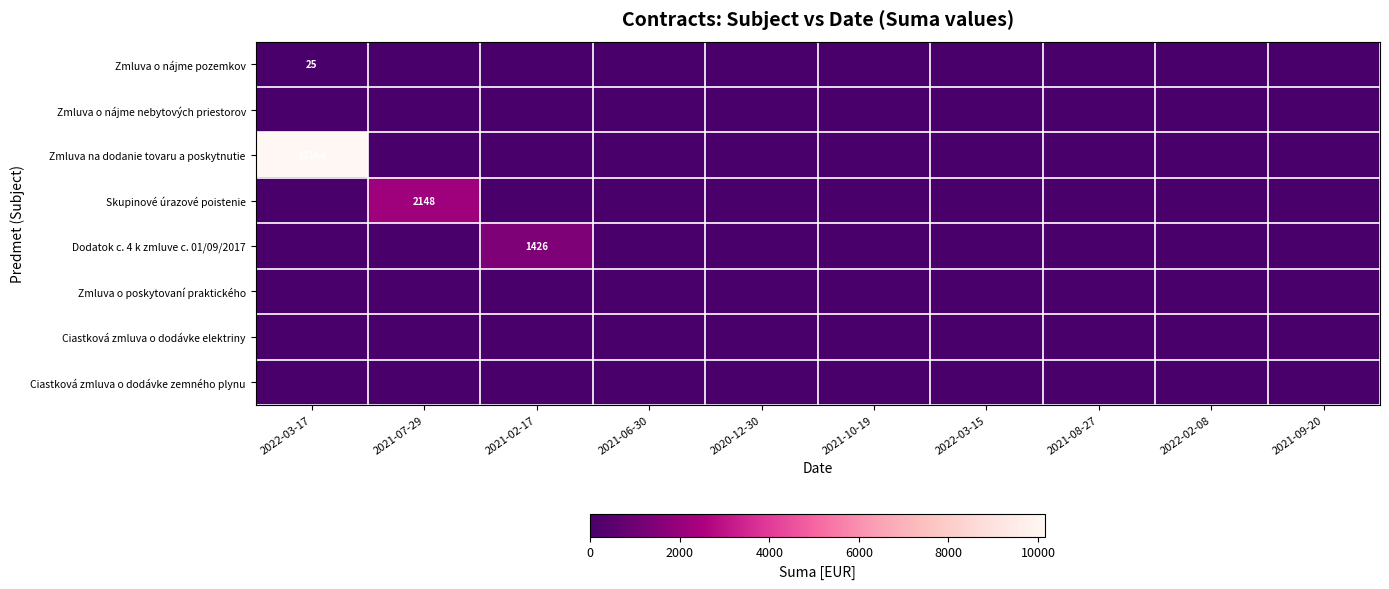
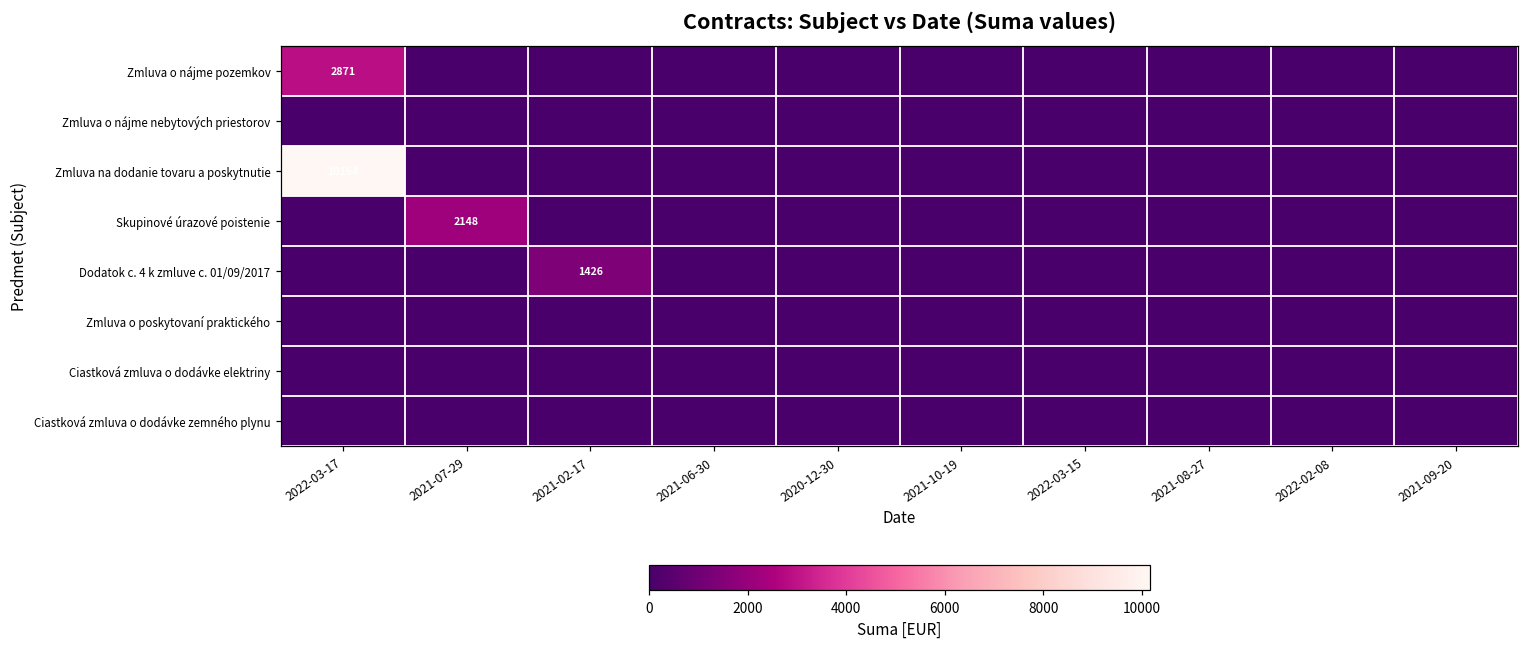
Zmluva o nájme pozemkov, 2022-03-17: 25 -> 2871
